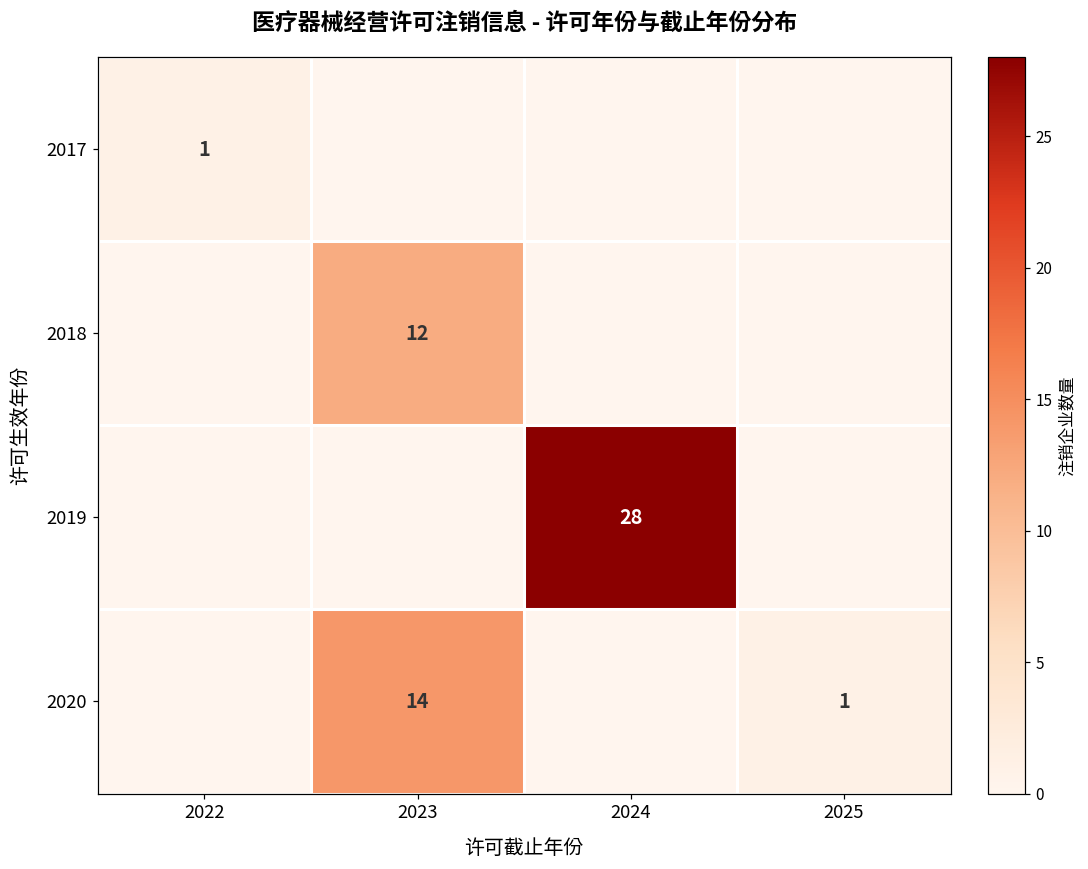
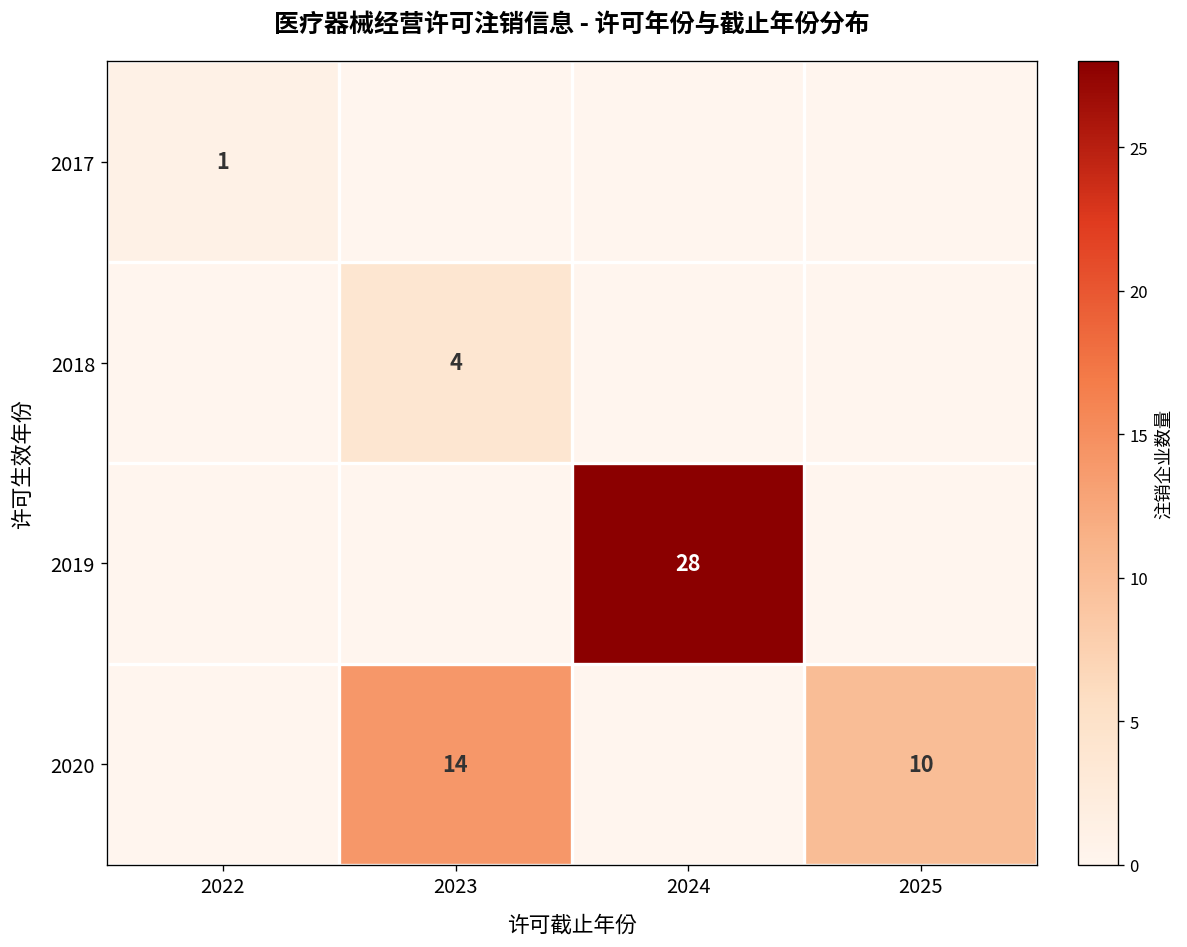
2018, 2023: 12 -> 4
2020, 2025: 1 -> 10
